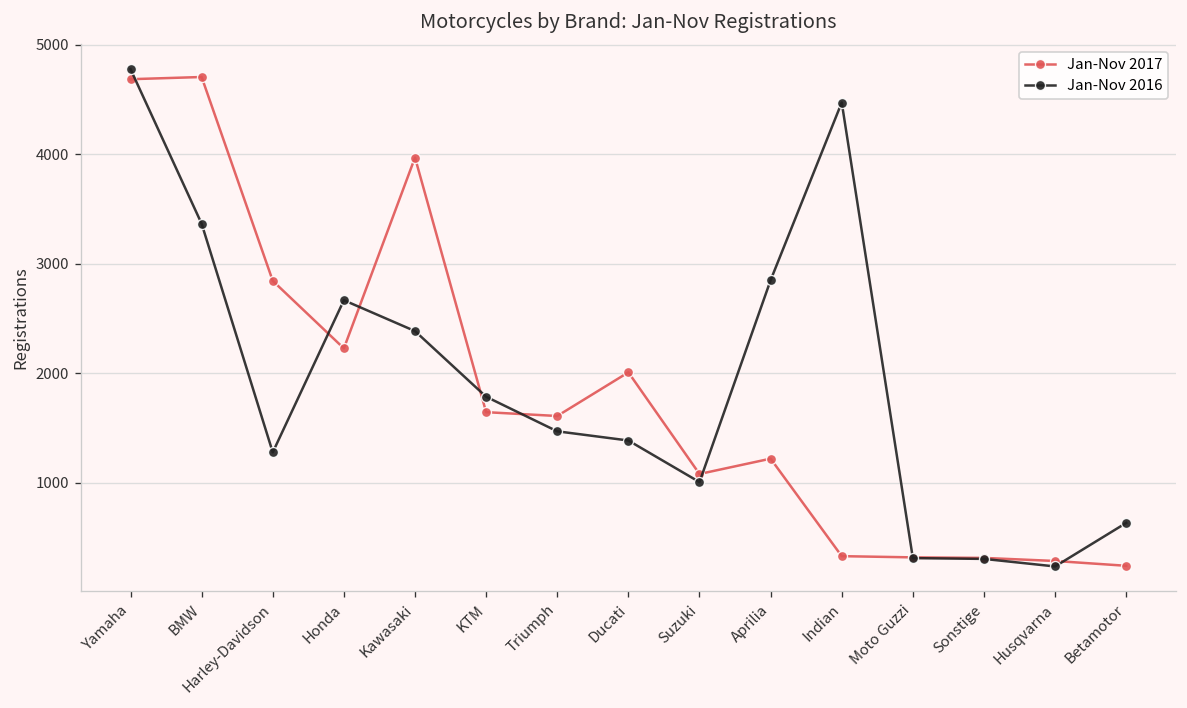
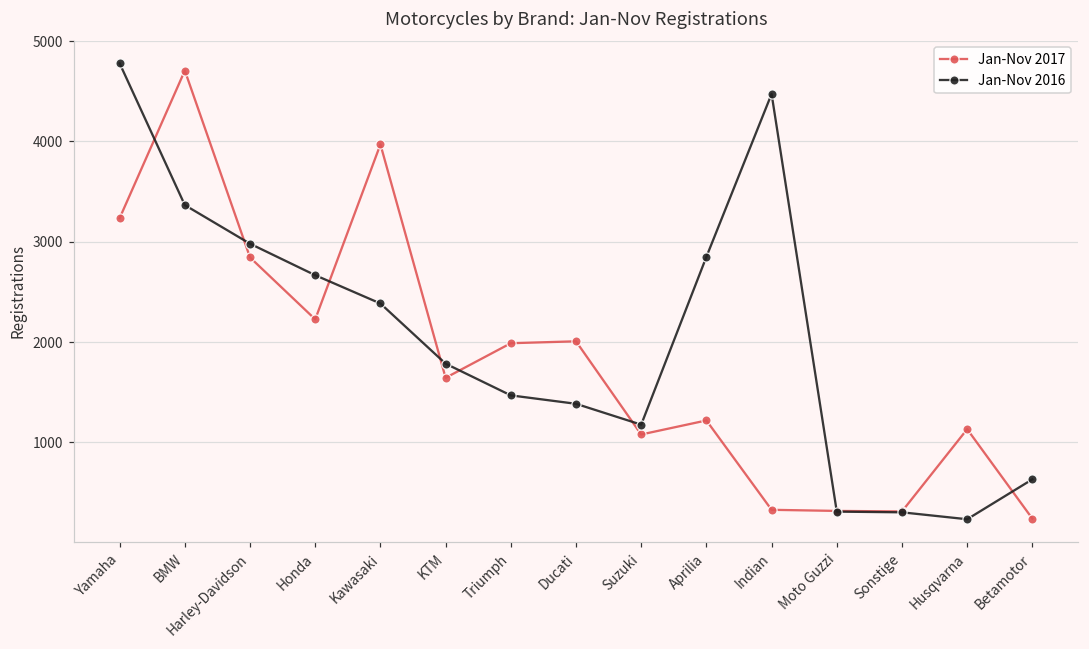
Jan-Nov 2017, Yamaha: 4700 -> 3200
Jan-Nov 2016, Harley-Davidson: 1300 -> 3000
Jan-Nov 2017, Triumph: 1600 -> 2000
Jan-Nov 2016, Suzuki: 1000 -> 1200
Jan-Nov 2017, Husqvarna: 300 -> 1100
